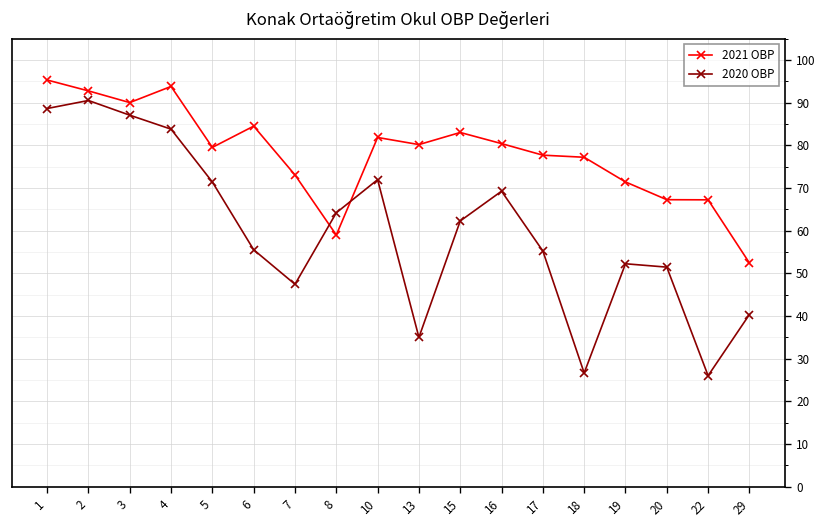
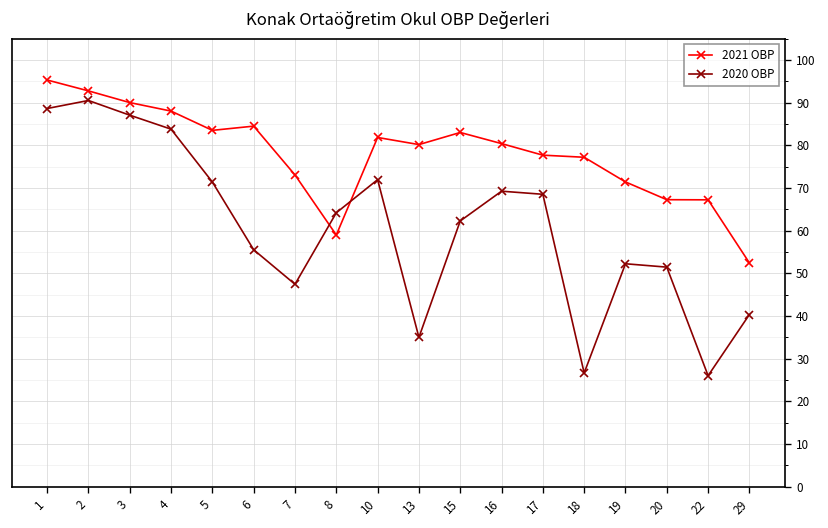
2021 OBP, 4: 94 -> 88
2021 OBP, 5: 79 -> 83
2020 OBP, 17: 55 -> 68
